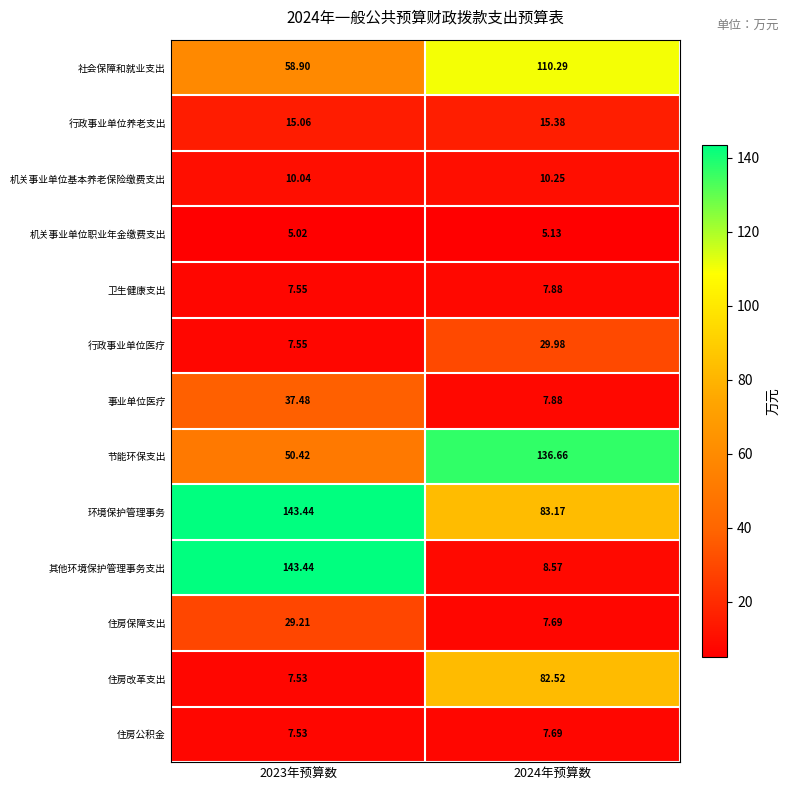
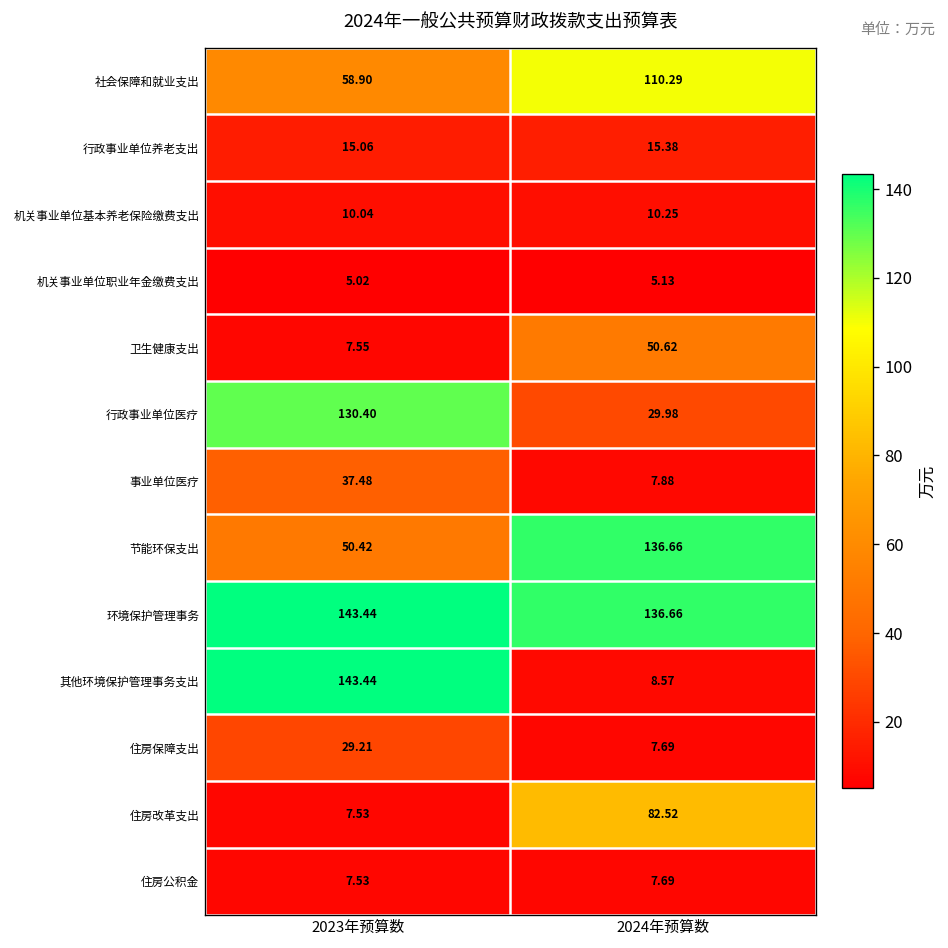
卫生健康支出, 2024年预算数: 7.88 -> 50.62
行政事业单位医疗, 2023年预算数: 7.55 -> 130.40
环境保护管理事务, 2024年预算数: 83.17 -> 136.66
